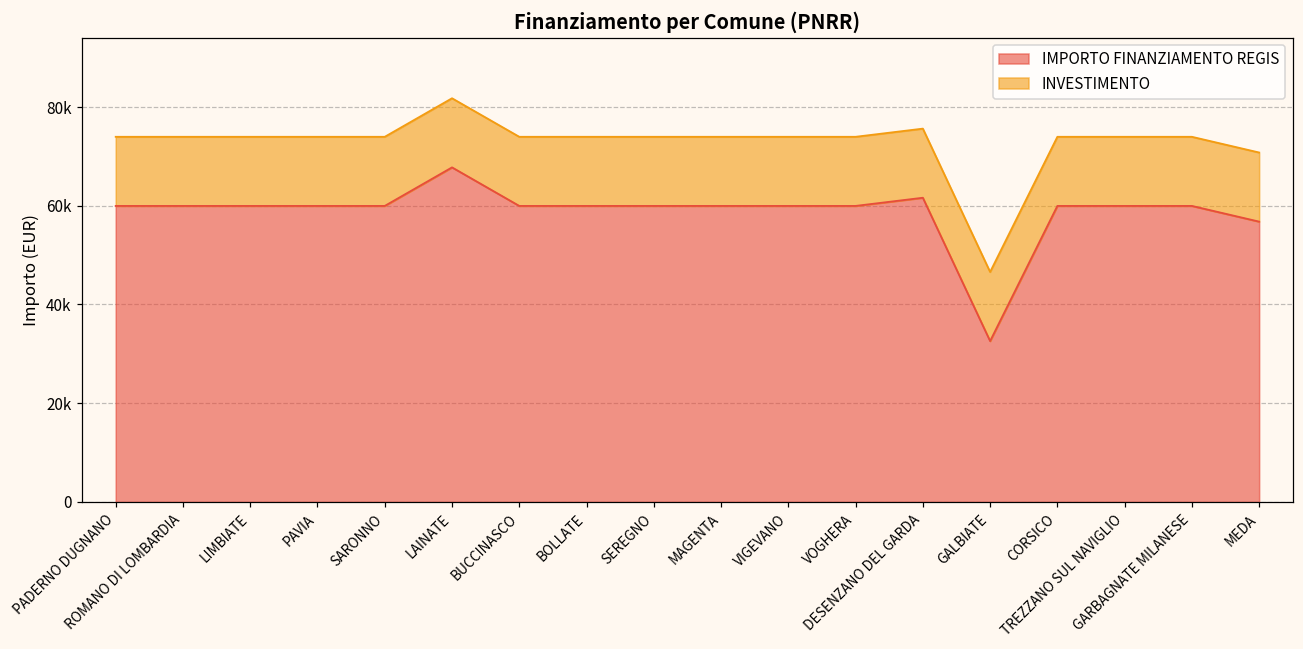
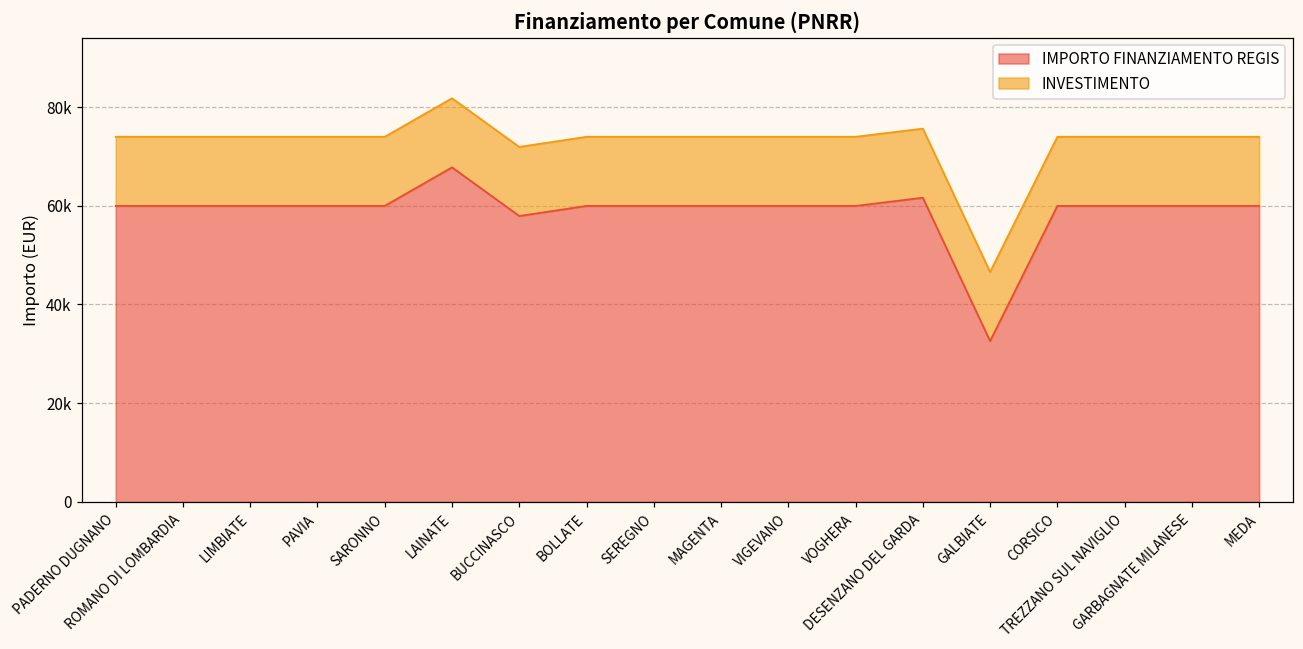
IMPORTO FINANZIAMENTO REGIS, BUCCINASCO: 60000 -> 58000
IMPORTO FINANZIAMENTO REGIS, MEDA: 57000 -> 60000
